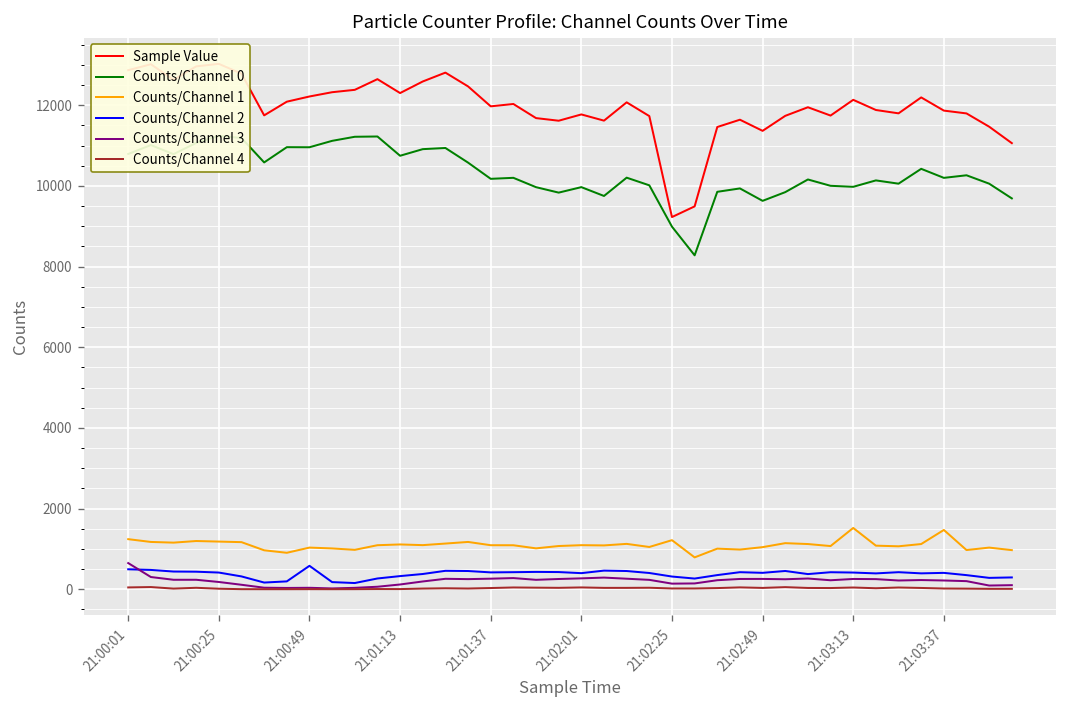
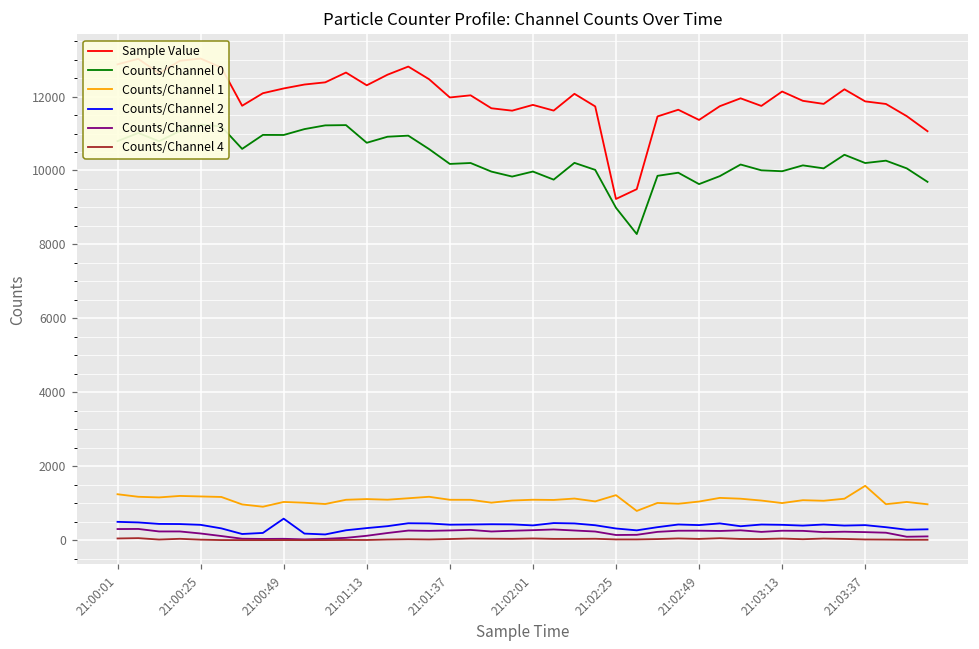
Counts/Channel 3, 21:00:01: 600 -> 300
Counts/Channel 1, 21:03:13: 1500 -> 1000
